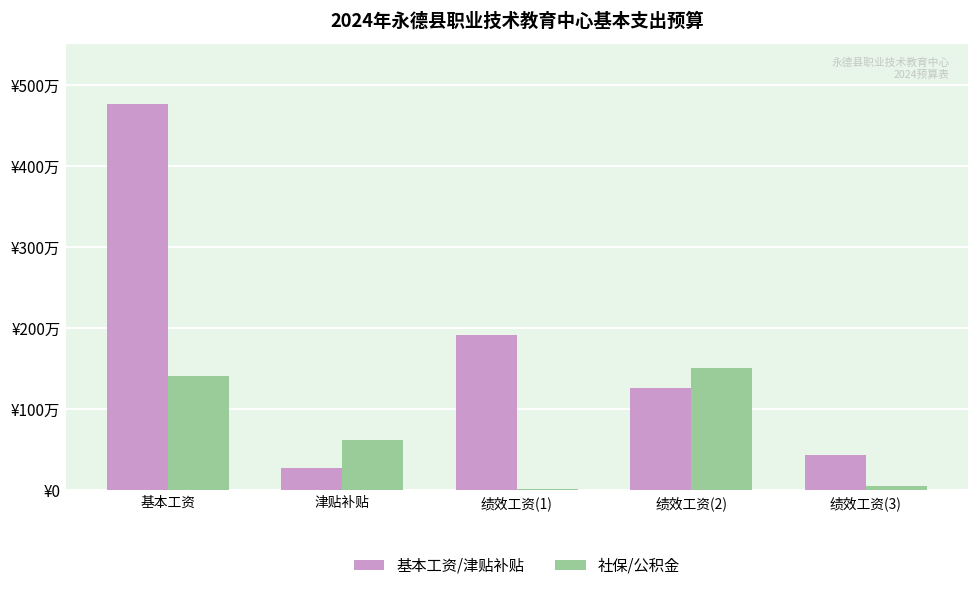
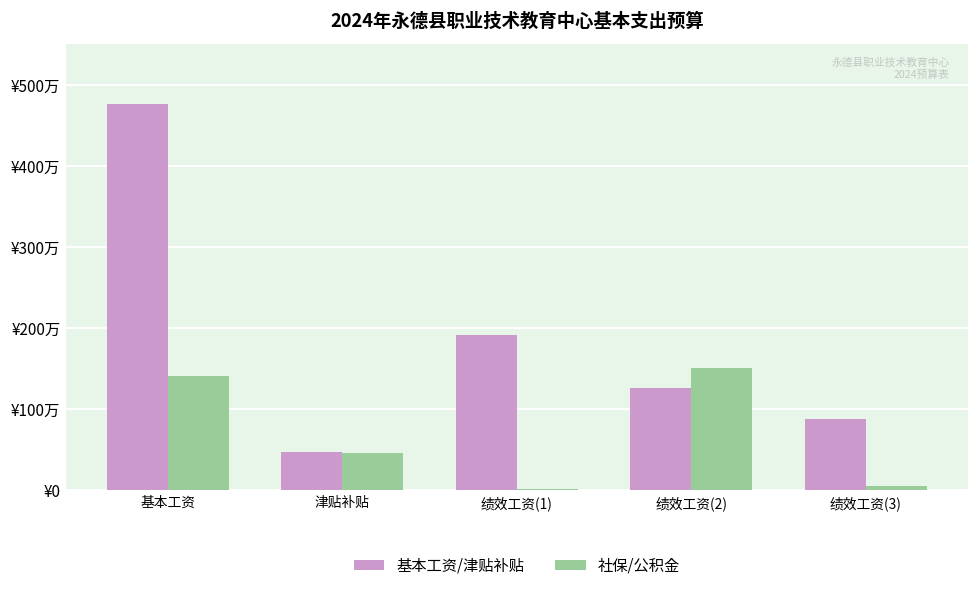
基本工资/津贴补贴, 津贴补贴: ¥30万 -> ¥50万
社保/公积金, 津贴补贴: ¥60万 -> ¥50万
基本工资/津贴补贴, 绩效工资(3): ¥40万 -> ¥90万
